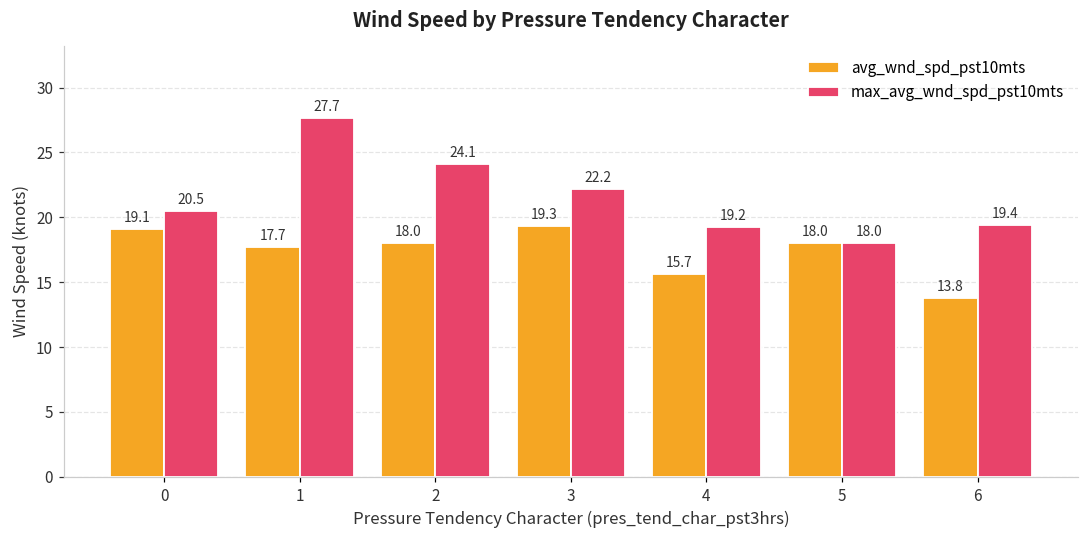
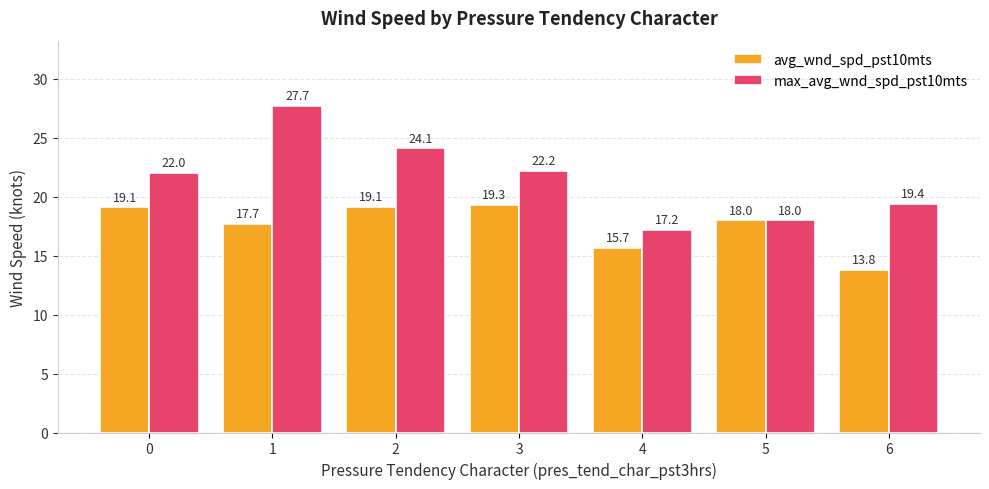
max_avg_wnd_spd_pst10mts, 0: 20.5 -> 22.0
avg_wnd_spd_pst10mts, 2: 18.0 -> 19.1
max_avg_wnd_spd_pst10mts, 4: 19.2 -> 17.2
